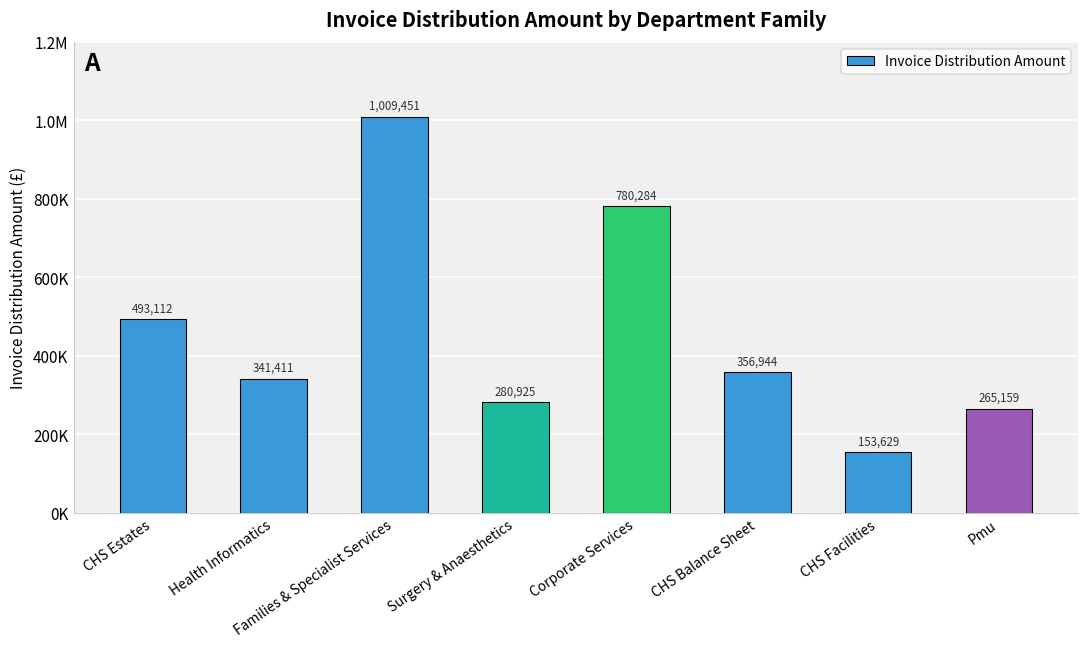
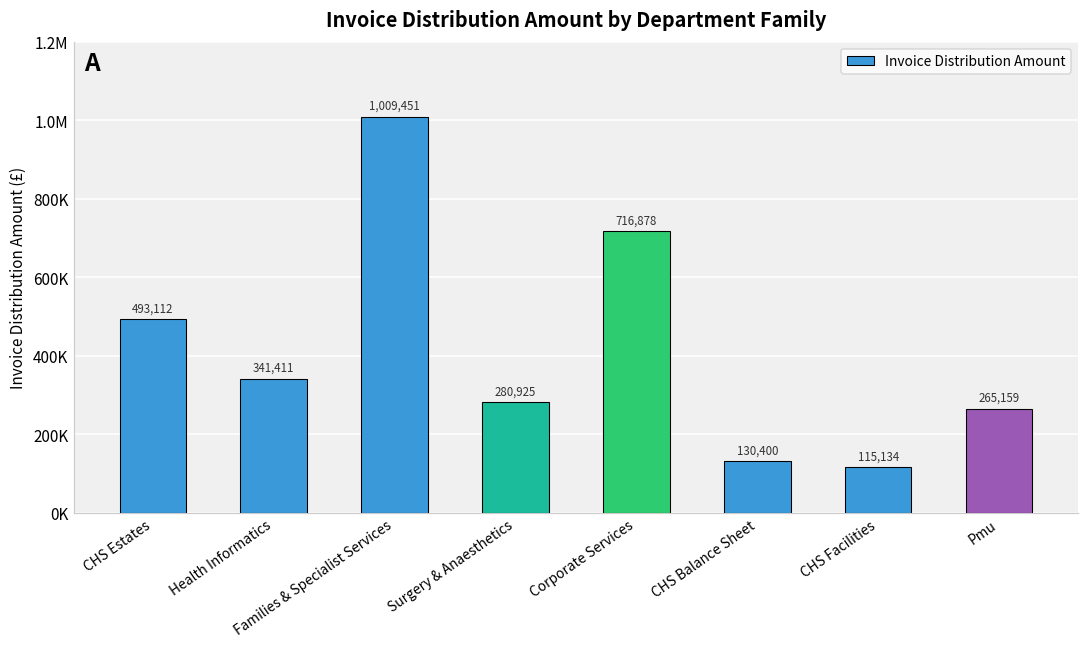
Corporate Services: 780,284 -> 716,878
CHS Balance Sheet: 356,944 -> 130,400
CHS Facilities: 153,629 -> 115,134
